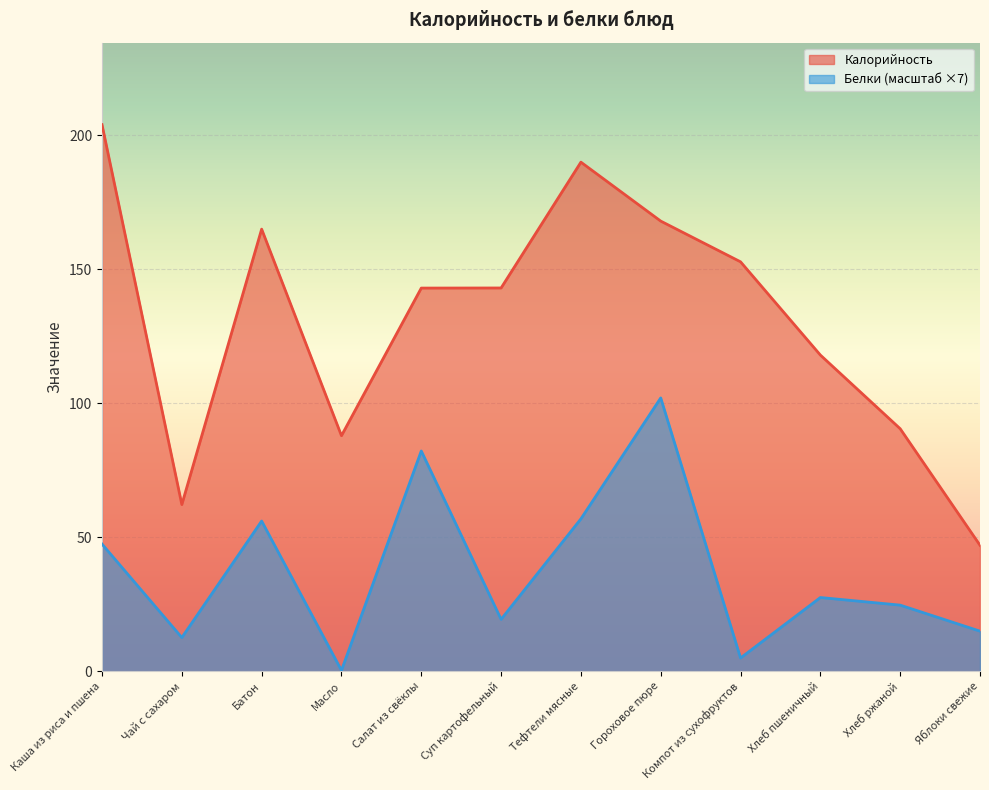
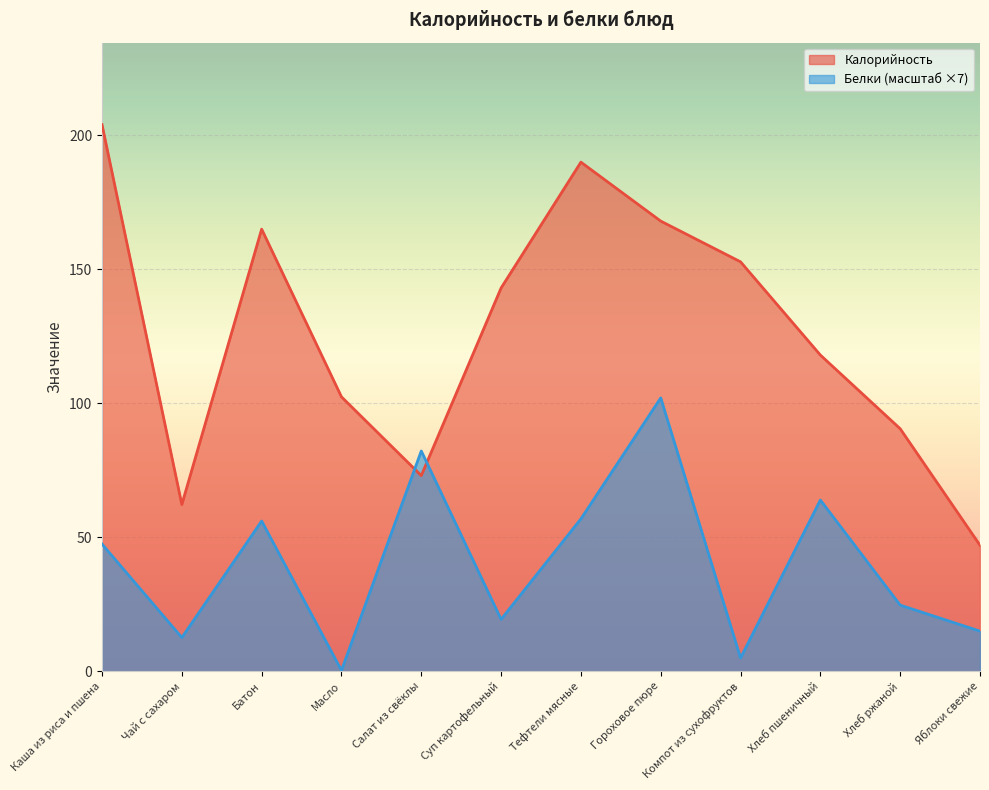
Калорийность, Масло: 88 -> 102
Калорийность, Салат из свёклы: 143 -> 73
Белки (масштаб ×7), Хлеб пшеничный: 27 -> 64
